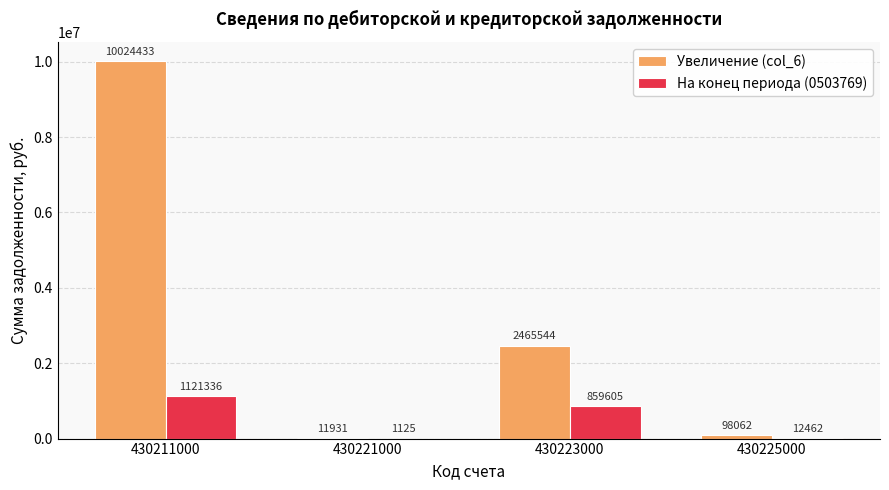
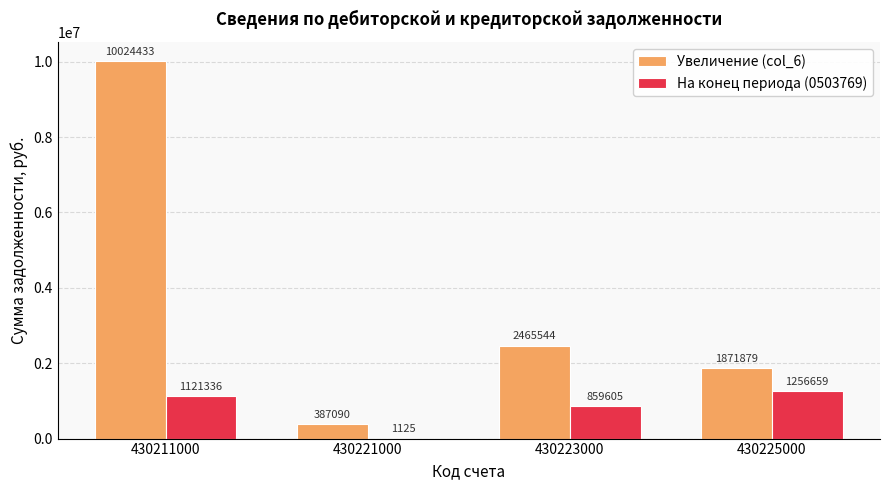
Увеличение (col_6), 430221000: 11931 -> 387090
Увеличение (col_6), 430225000: 98062 -> 1871879
На конец периода (0503769), 430225000: 12462 -> 1256659
